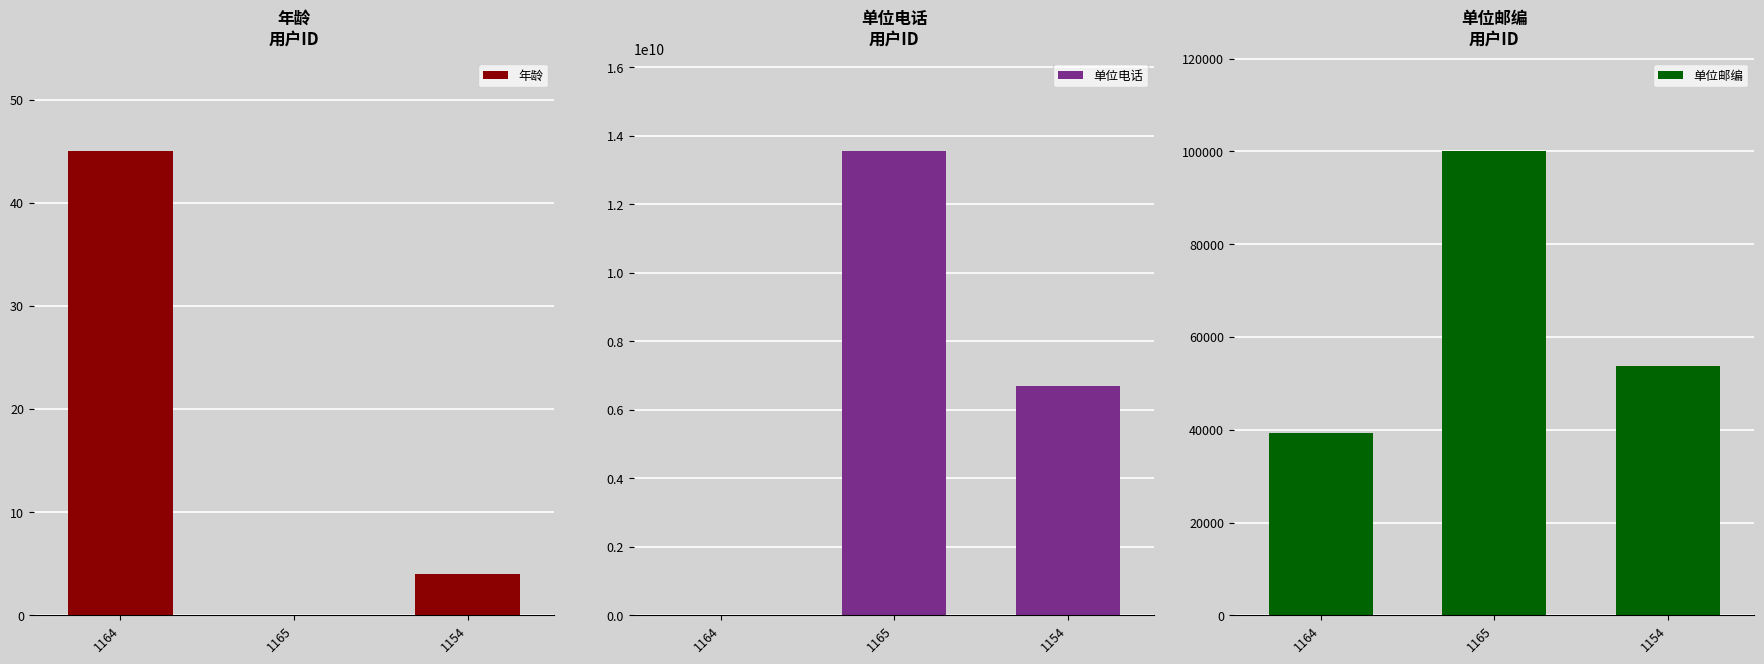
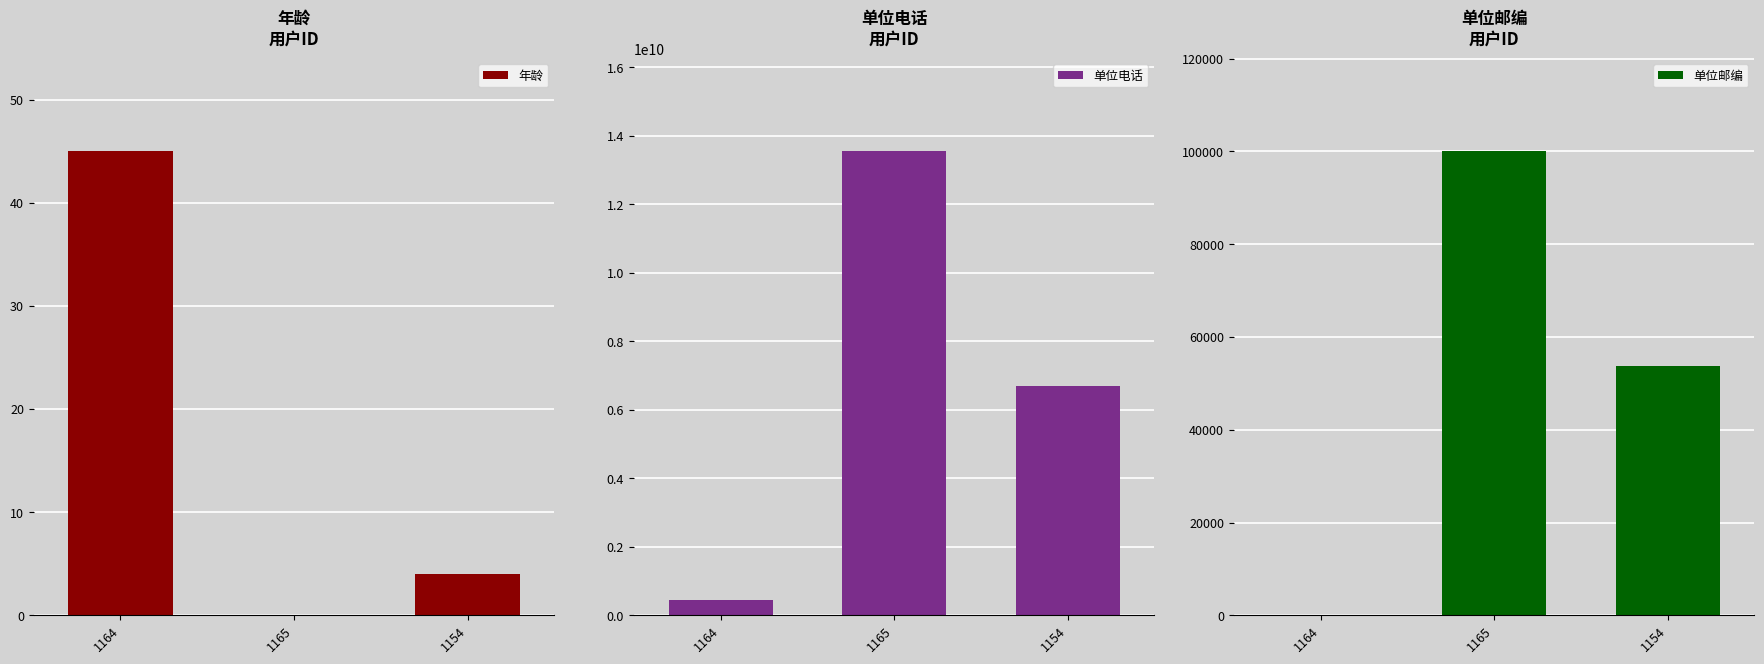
单位电话 用户ID, 1164: 0 -> 500000000
单位邮编 用户ID, 1164: 39000 -> 0
